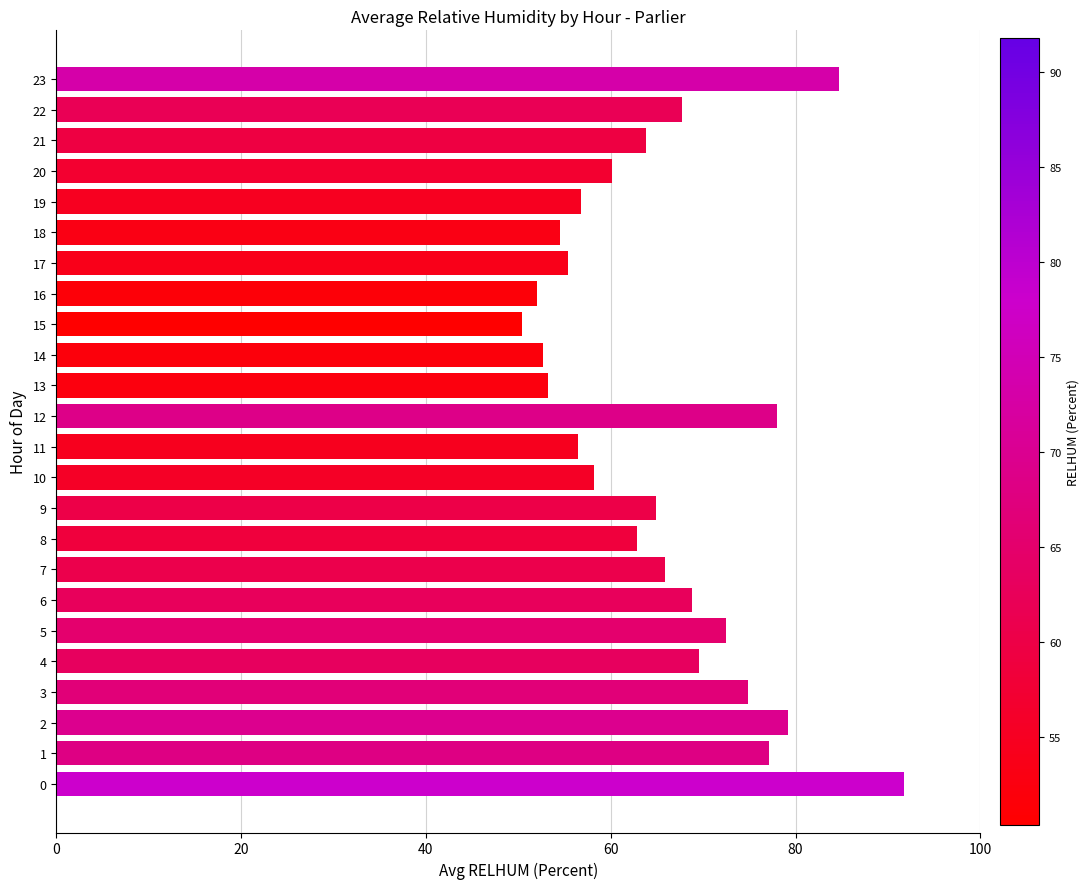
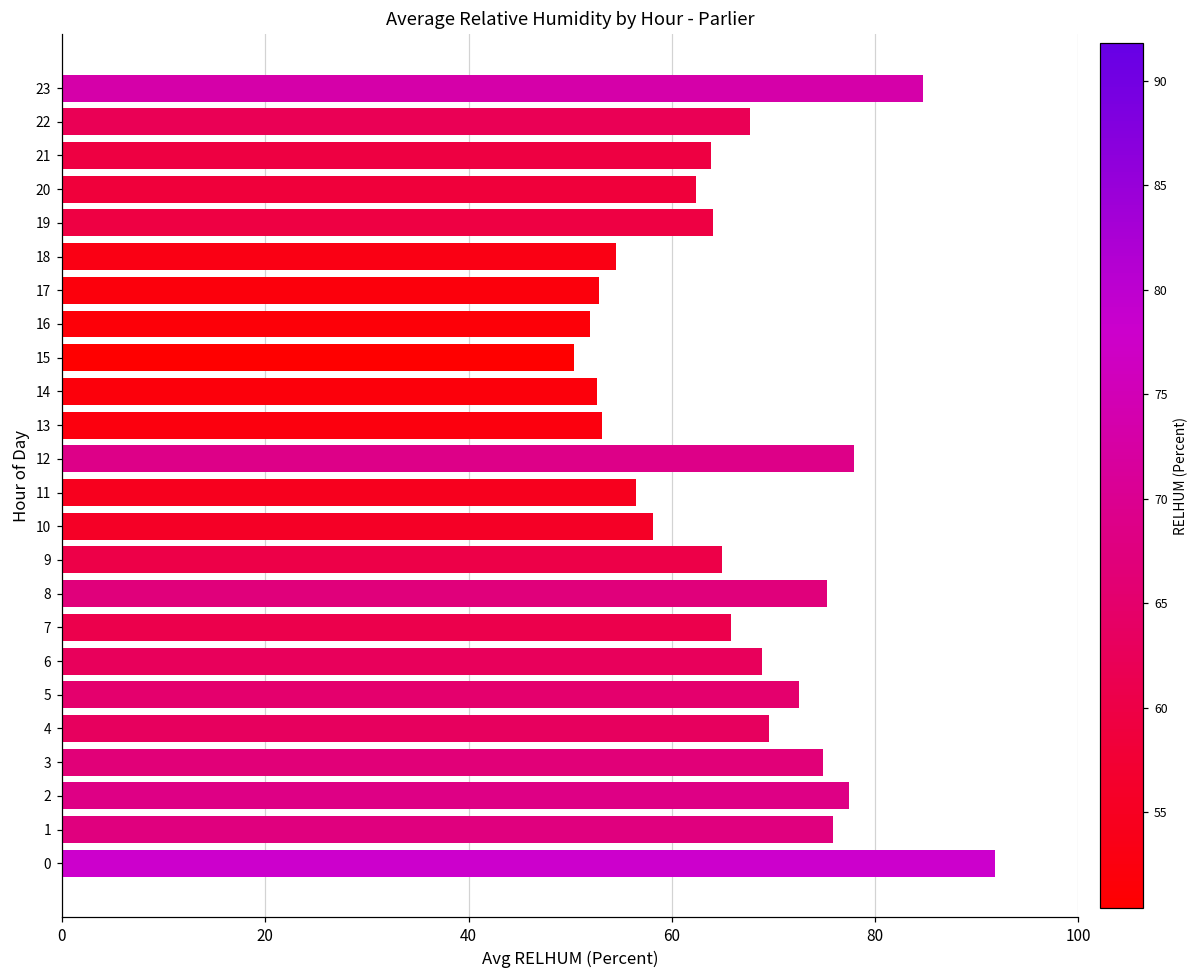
20: 60 -> 62
19: 57 -> 64
17: 55 -> 53
8: 63 -> 75
2: 79 -> 77
1: 77 -> 76
